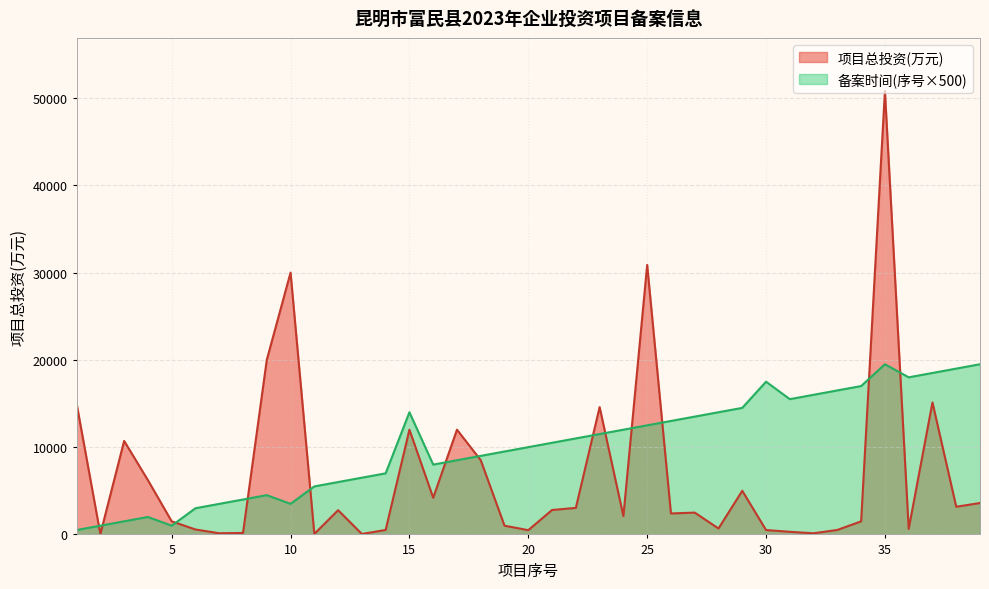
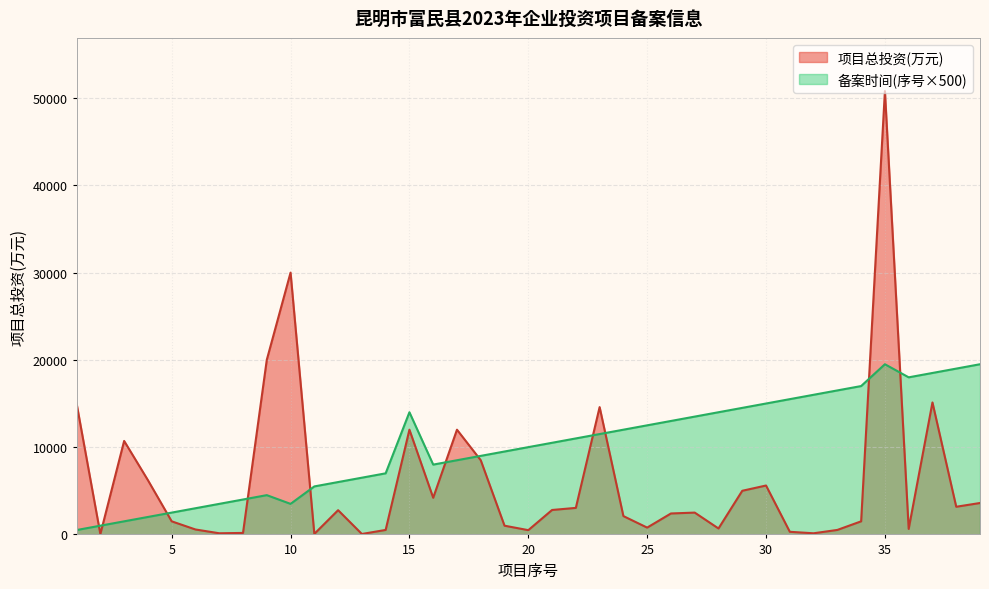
备案时间(序号×500), 5: 1000 -> 3000
项目总投资(万元), 25: 31000 -> 1000
项目总投资(万元), 30: 1000 -> 6000
备案时间(序号×500), 30: 18000 -> 15000
